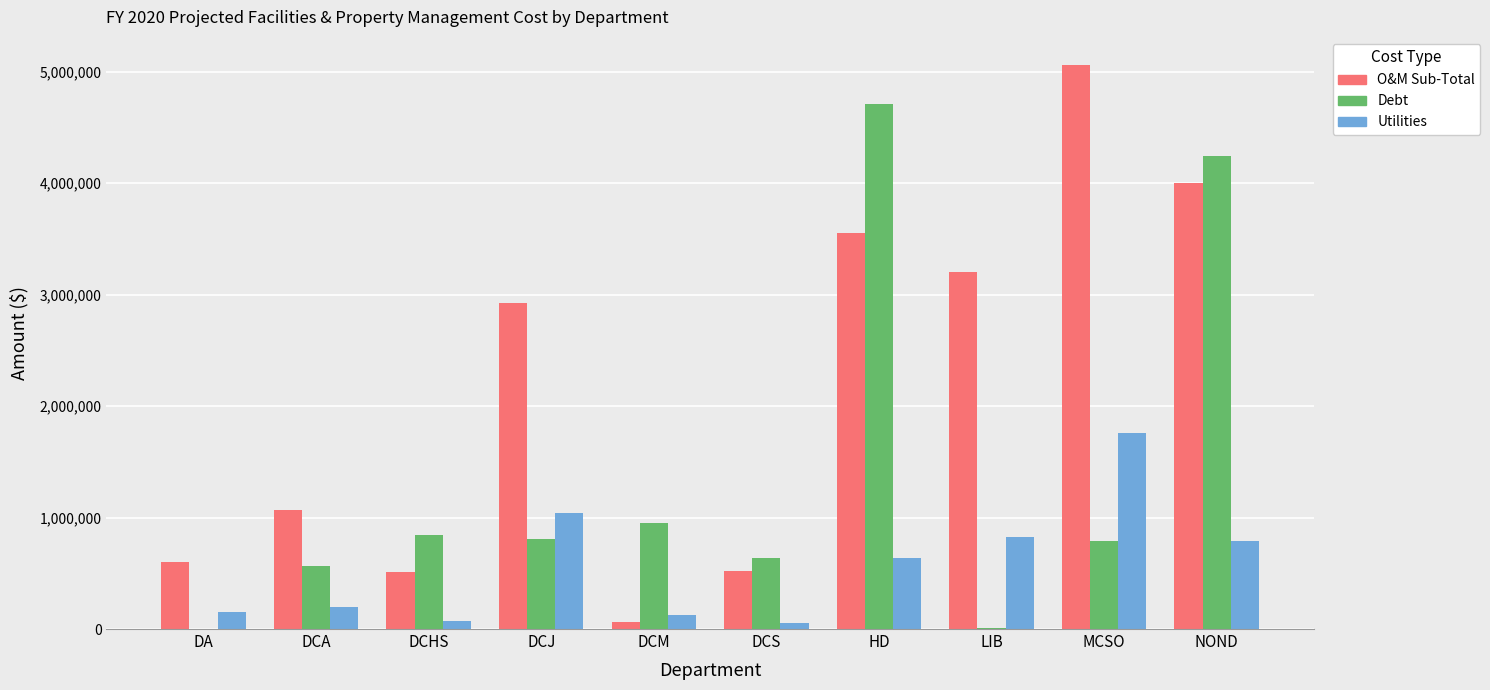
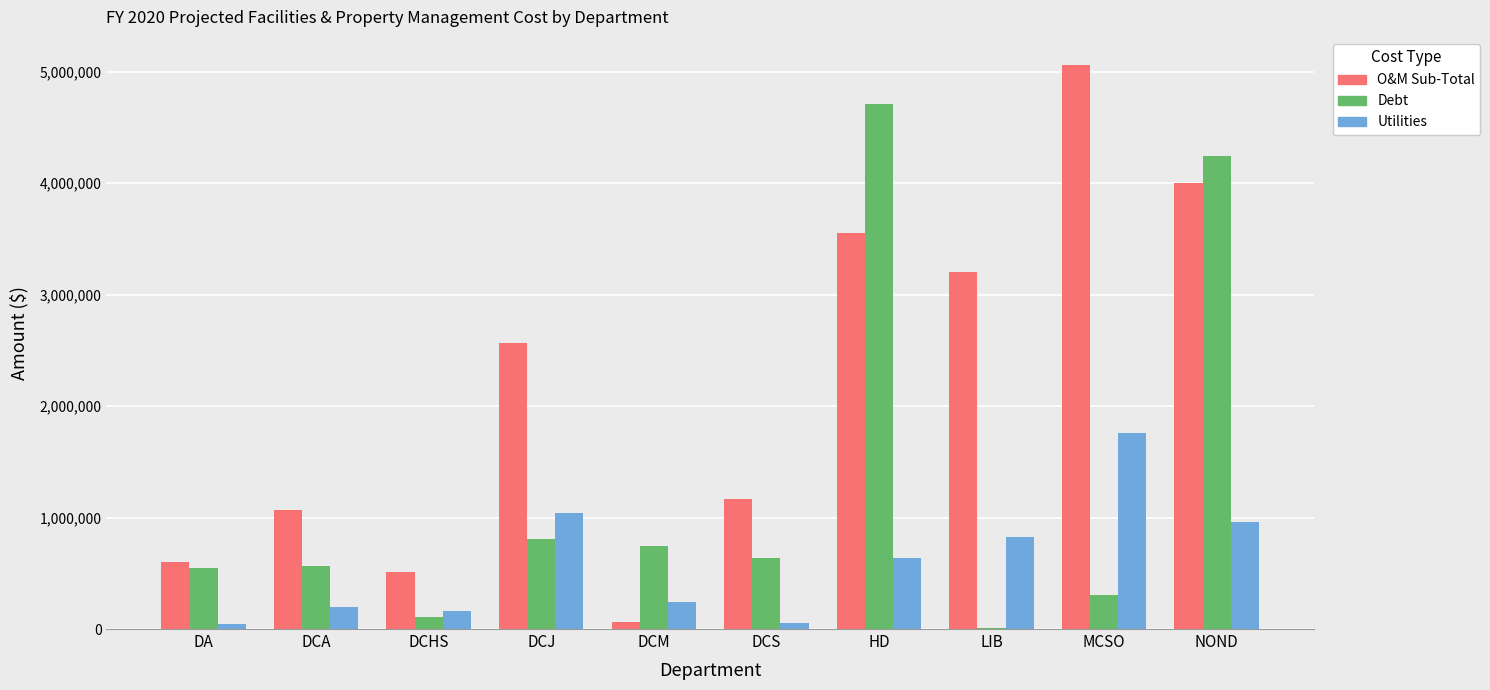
Debt, DA: 0 -> 550,000
Utilities, DA: 150,000 -> 40,000
Debt, DCHS: 850,000 -> 110,000
Utilities, DCHS: 70,000 -> 160,000
O&M Sub-Total, DCJ: 2,930,000 -> 2,560,000
Debt, DCM: 950,000 -> 740,000
Utilities, DCM: 120,000 -> 240,000
O&M Sub-Total, DCS: 520,000 -> 1,170,000
Debt, MCSO: 790,000 -> 300,000
Utilities, NOND: 790,000 -> 960,000
